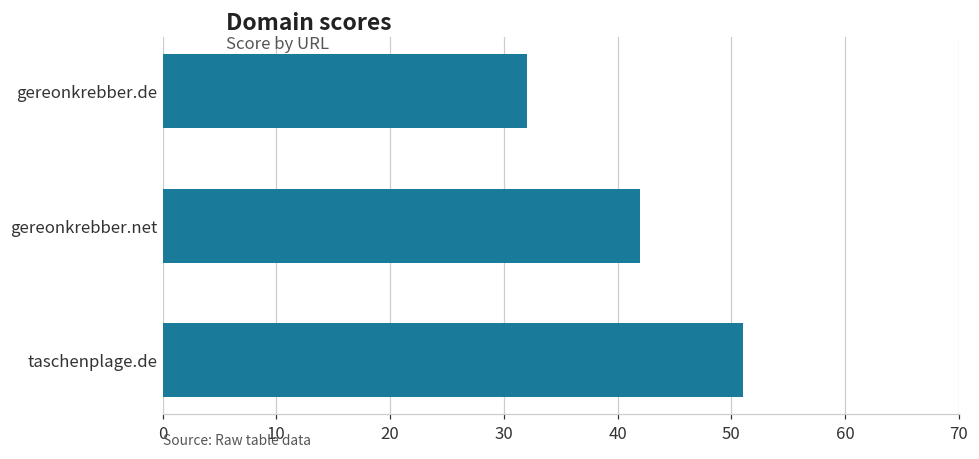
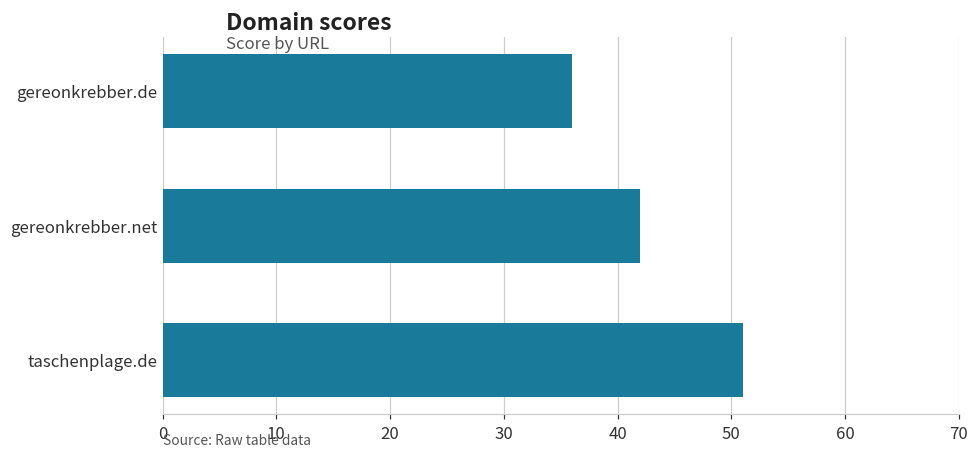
gereonkrebber.de: 32 -> 36
